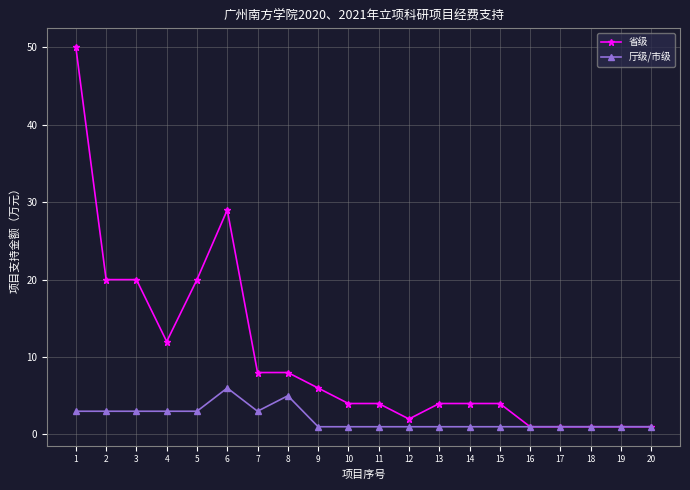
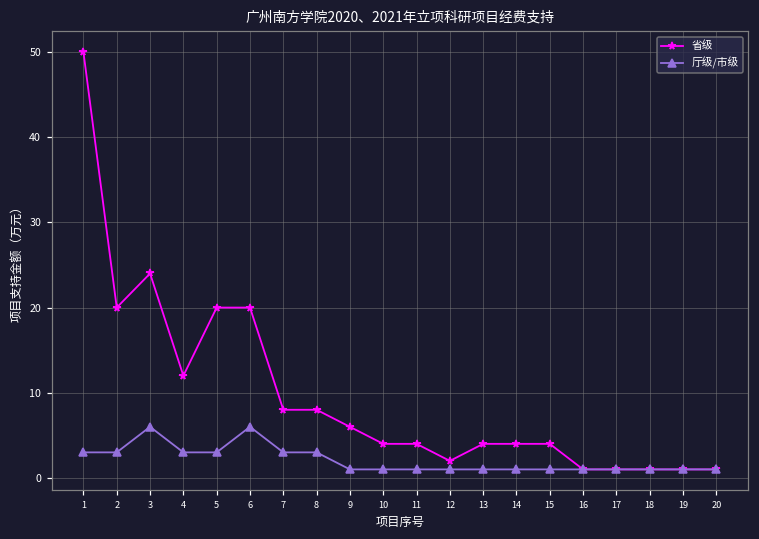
省级, 3: 20 -> 24
厅级/市级, 3: 3 -> 6
省级, 6: 29 -> 20
厅级/市级, 8: 5 -> 3
